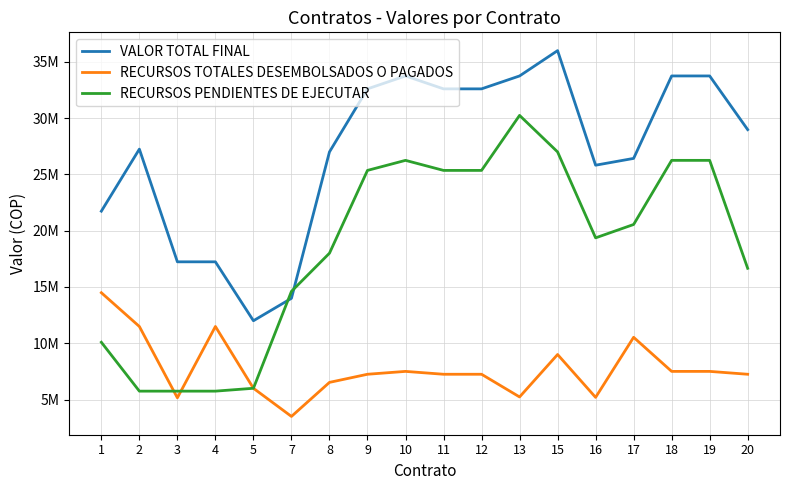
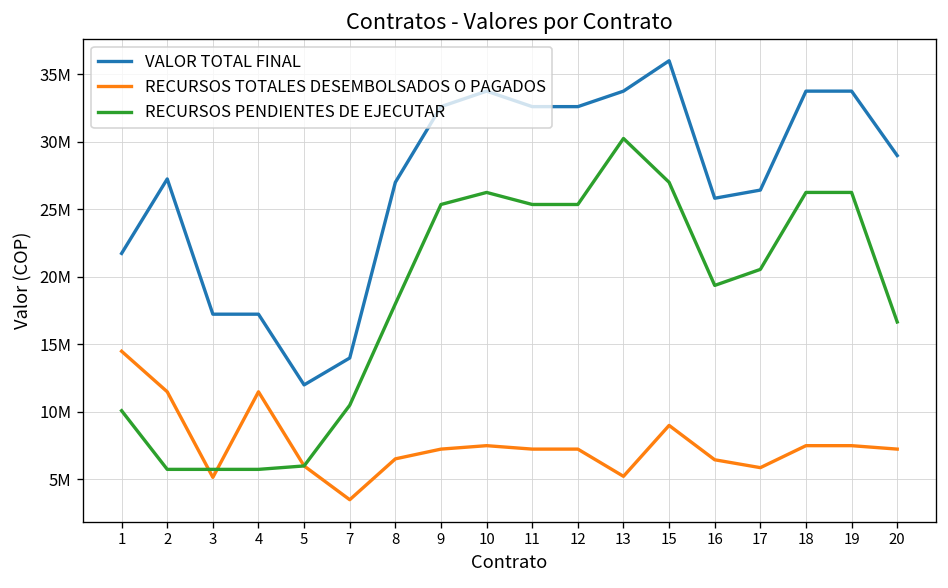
RECURSOS PENDIENTES DE EJECUTAR, 7: 14600000 -> 10500000
RECURSOS TOTALES DESEMBOLSADOS O PAGADOS, 16: 5200000 -> 6500000
RECURSOS TOTALES DESEMBOLSADOS O PAGADOS, 17: 10500000 -> 5900000
